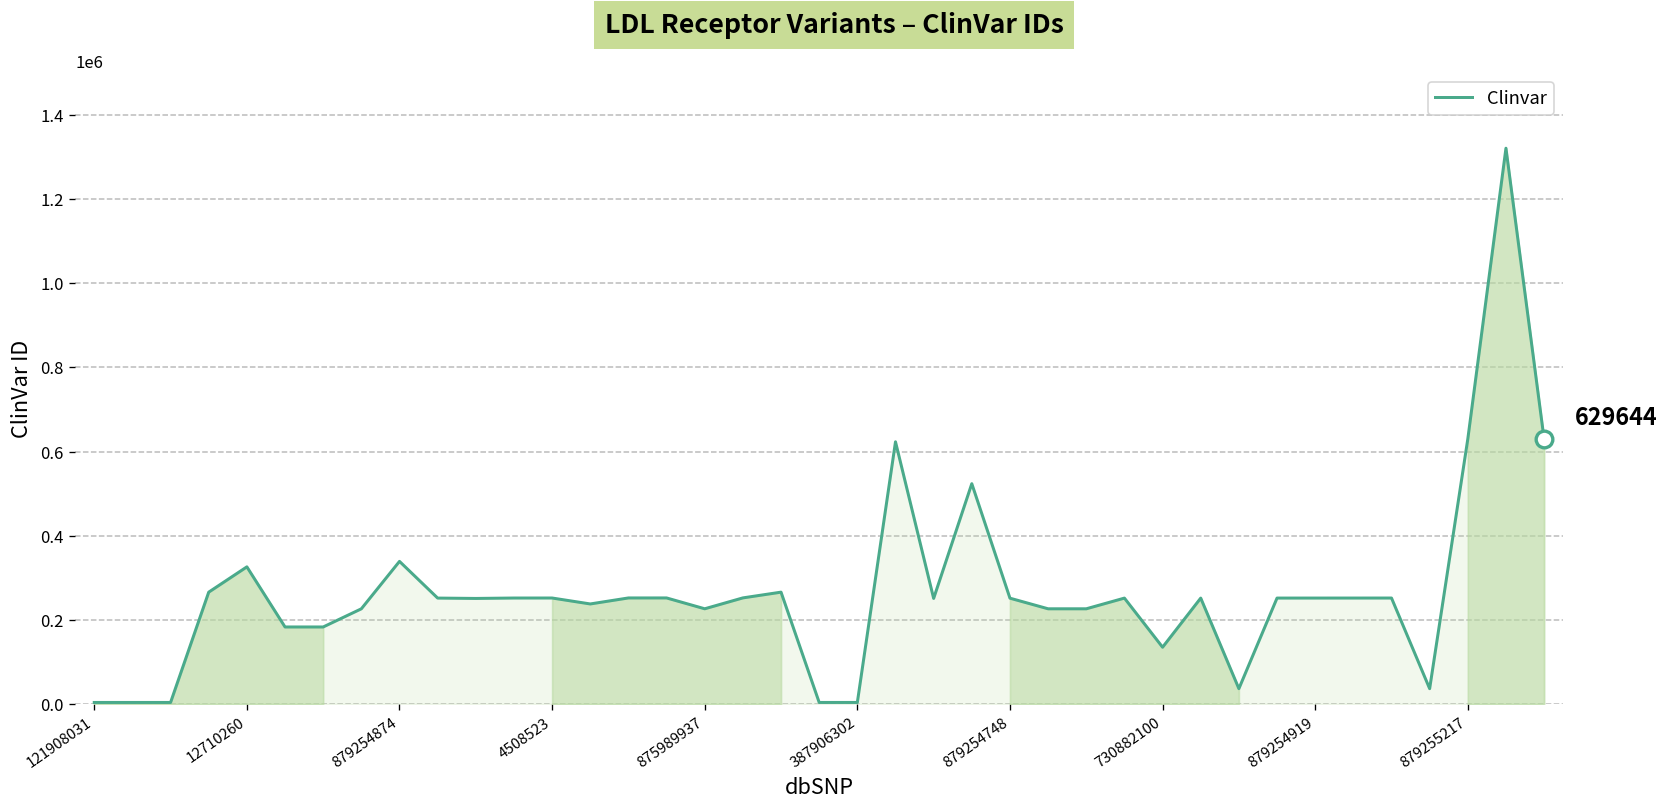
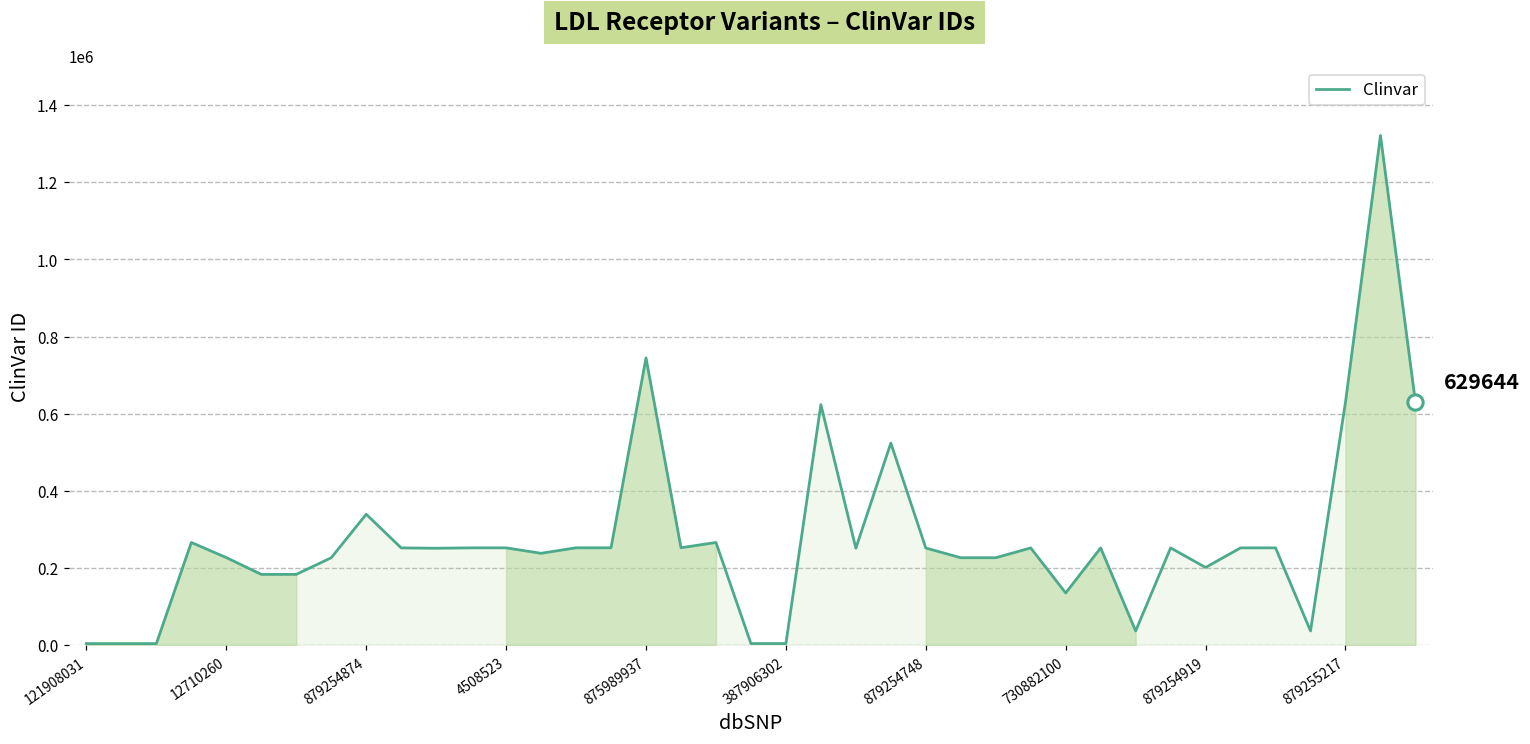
Clinvar, 12710260: 330000 -> 230000
Clinvar, 875989937: 230000 -> 740000
Clinvar, 879254919: 250000 -> 200000
